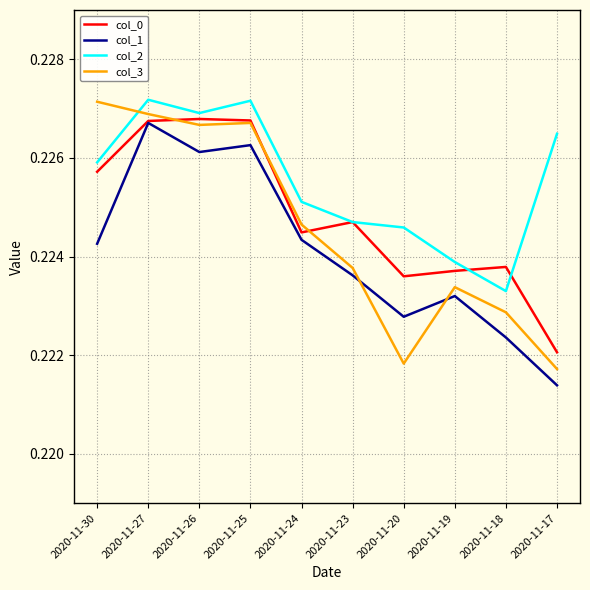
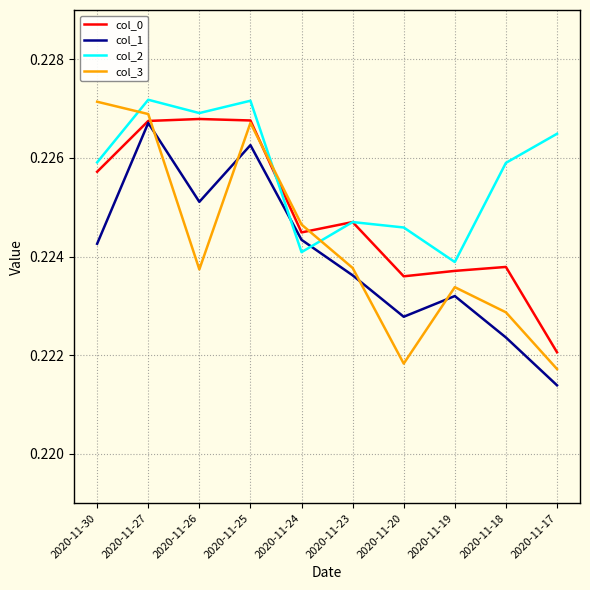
col_1, 2020-11-26: 0.2261 -> 0.2251
col_3, 2020-11-26: 0.2267 -> 0.2237
col_2, 2020-11-24: 0.2251 -> 0.2241
col_2, 2020-11-18: 0.2233 -> 0.2259
